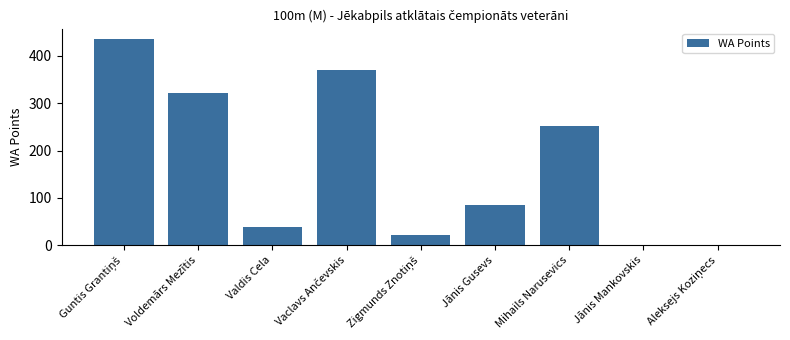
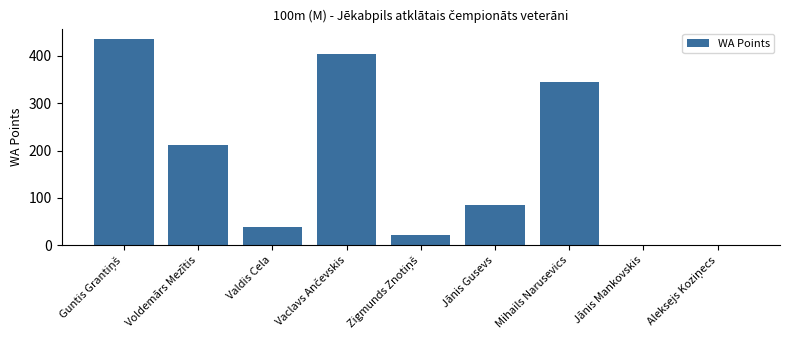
Voldemārs Mezītis: 320 -> 210
Vaclavs Ančevskis: 370 -> 410
Mihails Narusevics: 250 -> 340
